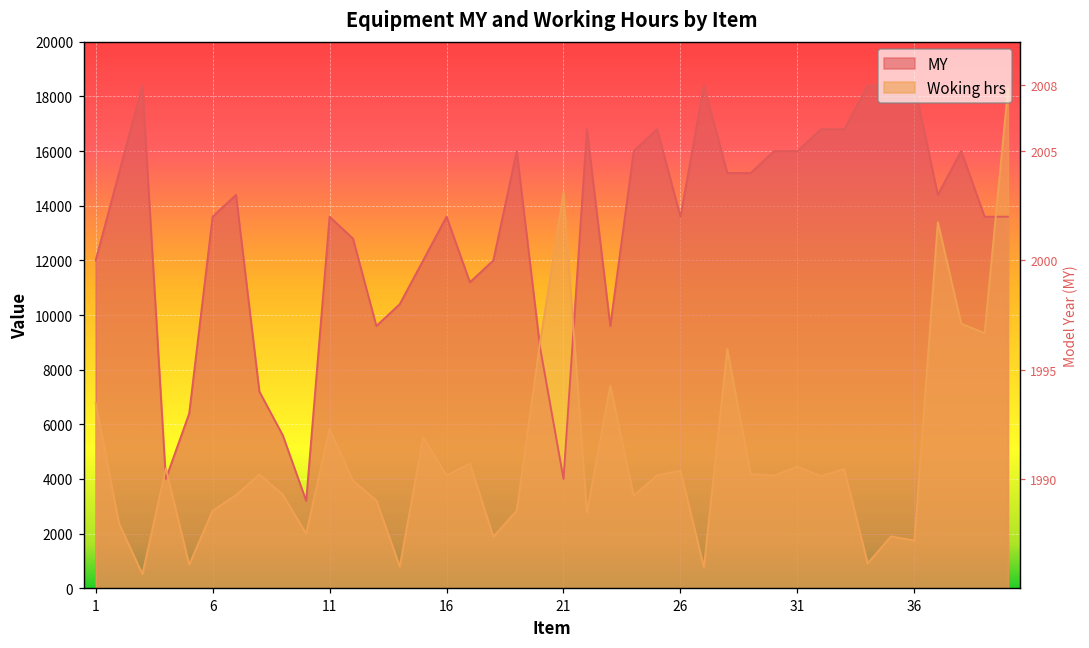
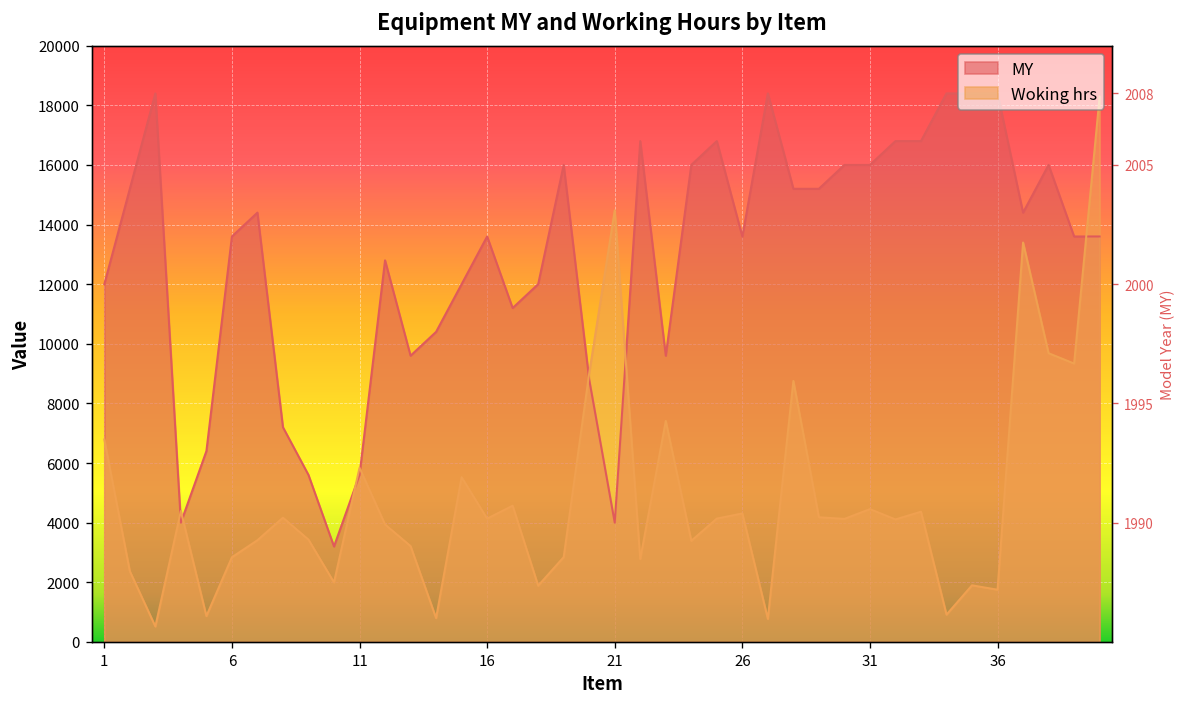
MY, 11: 13600 -> 5600
